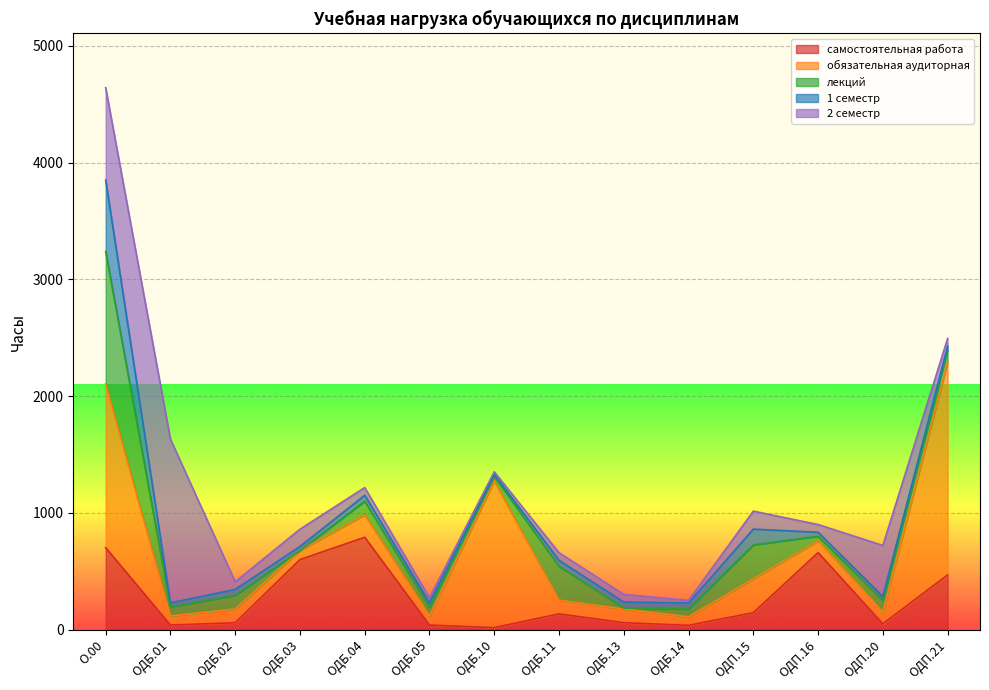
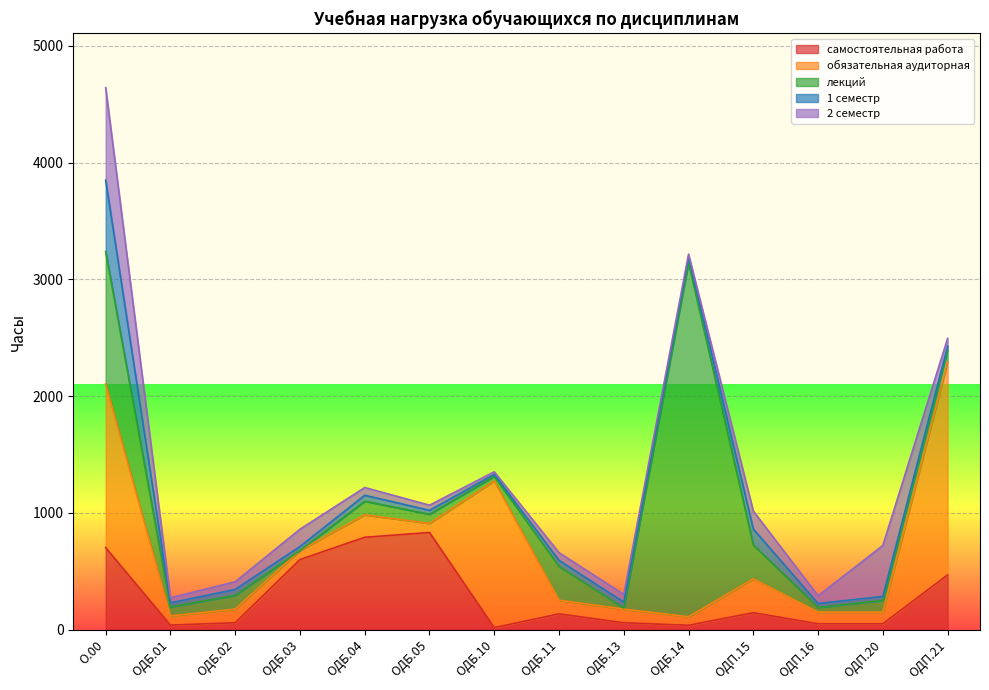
2 семестр, ОДБ.01: 1400 -> 40
самостоятельная работа, ОДБ.05: 40 -> 830
лекций, ОДБ.14: 70 -> 3030
самостоятельная работа, ОДП.16: 660 -> 50
